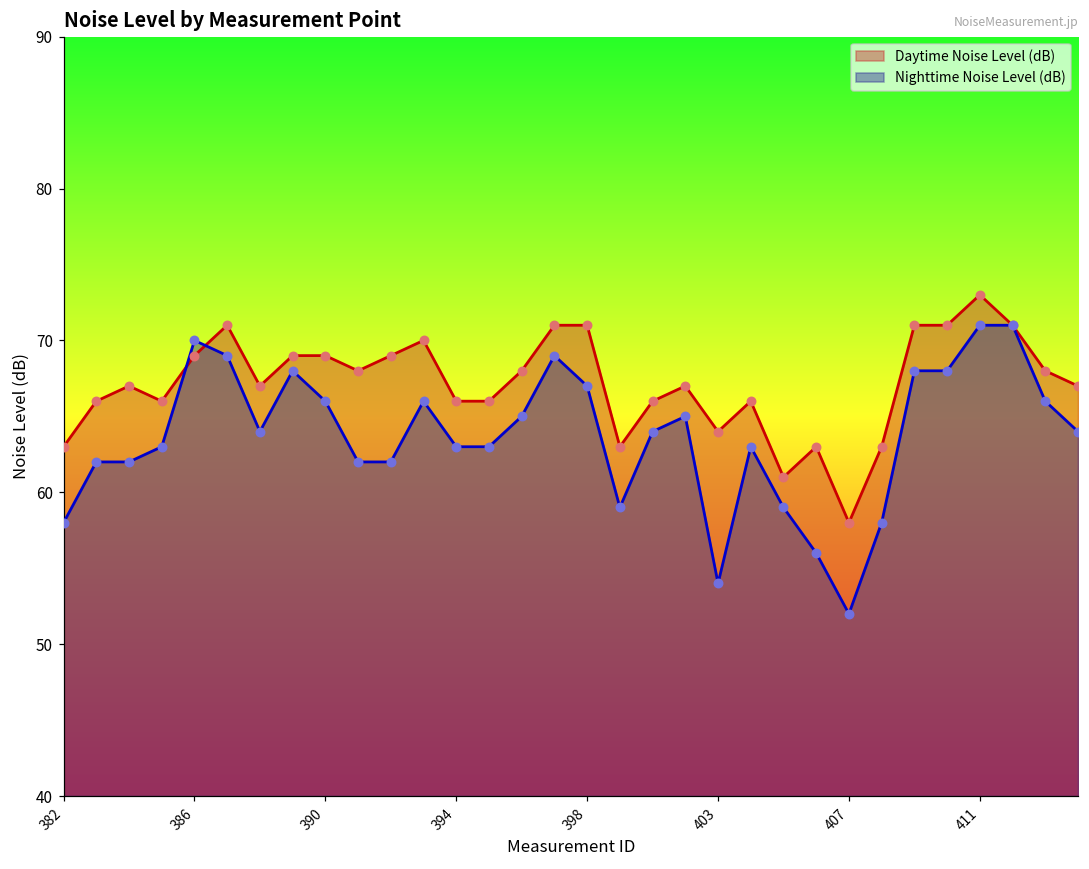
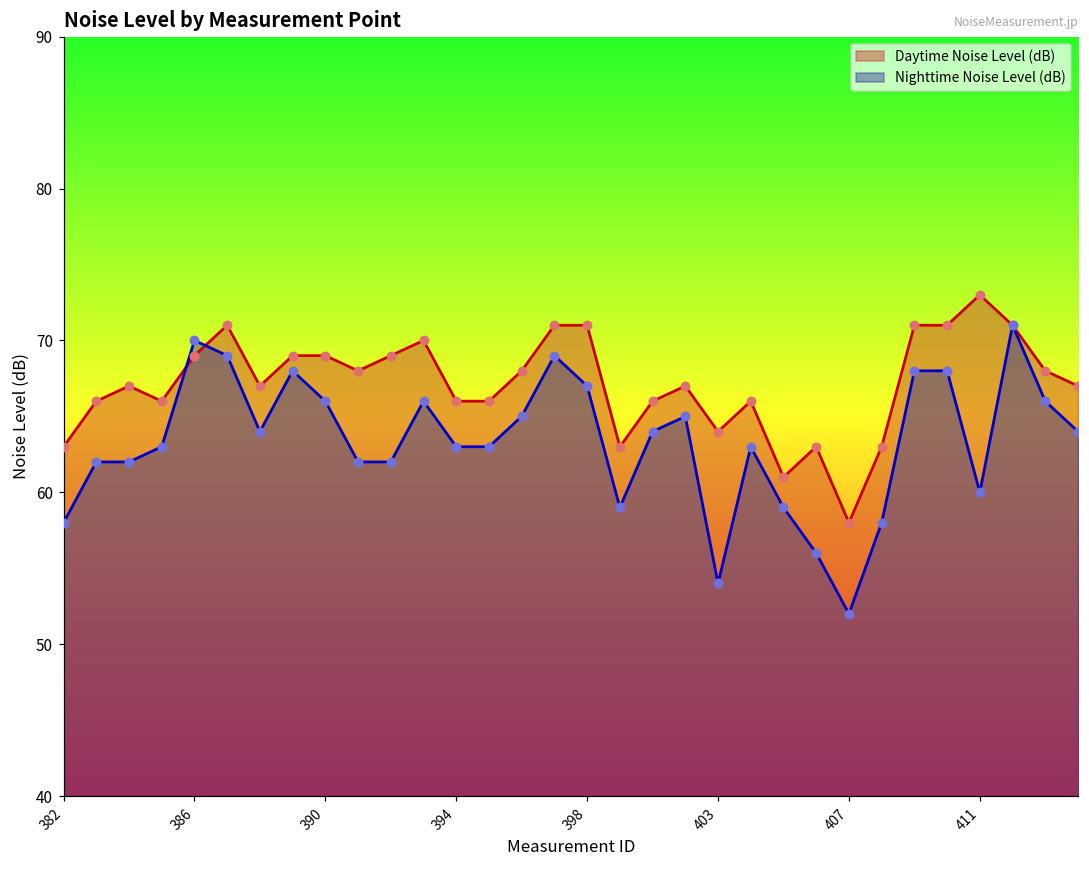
Nighttime Noise Level (dB), 411: 71 -> 60
